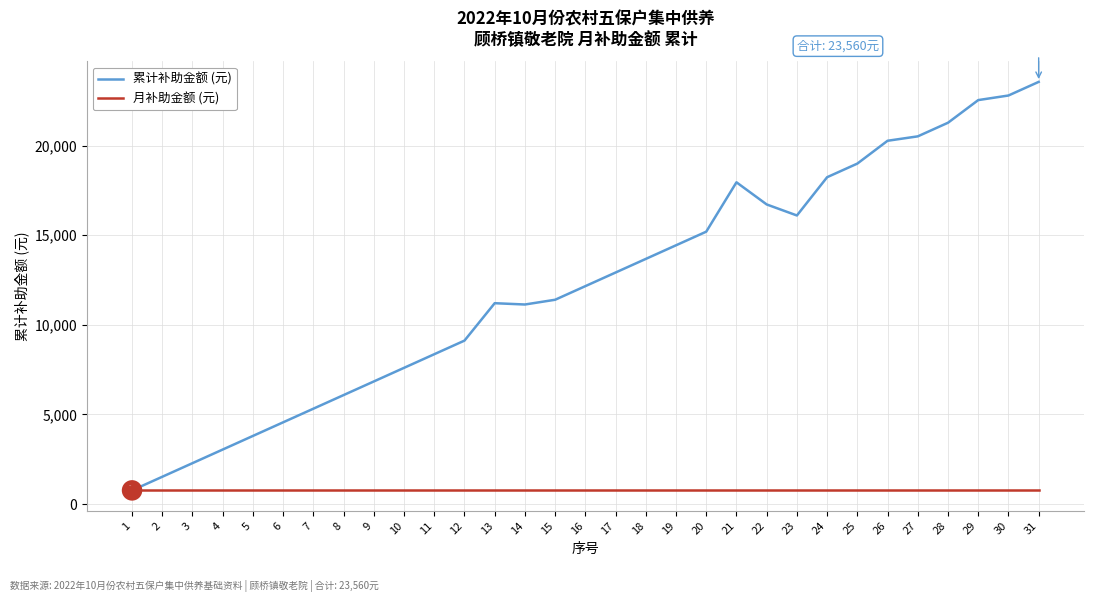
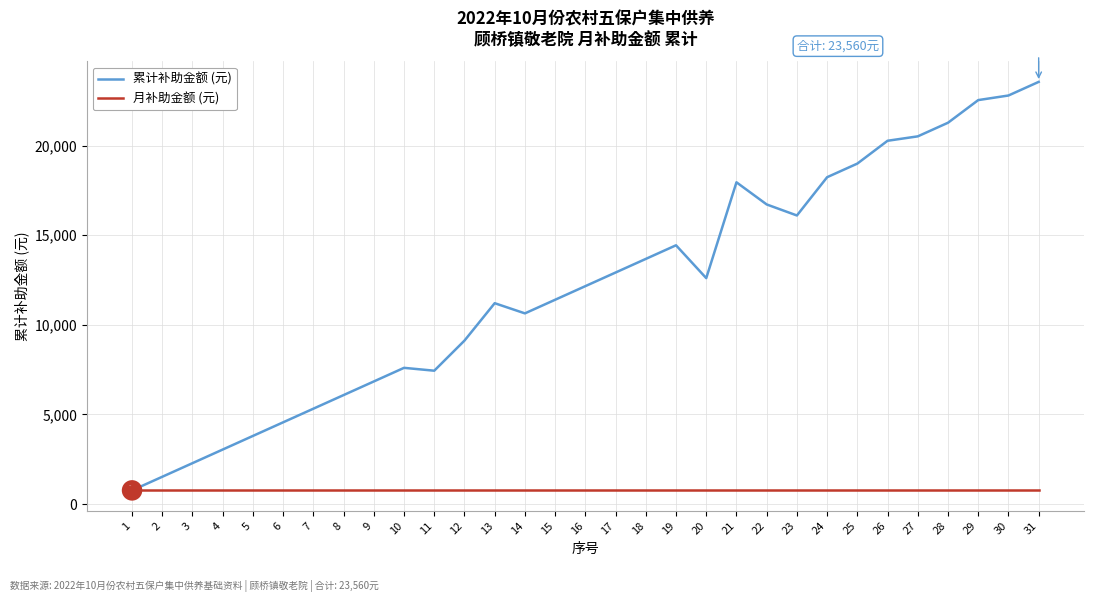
累计补助金额 (元), 11: 8,400 -> 7,400
累计补助金额 (元), 14: 11,100 -> 10,600
累计补助金额 (元), 20: 15,200 -> 12,600
